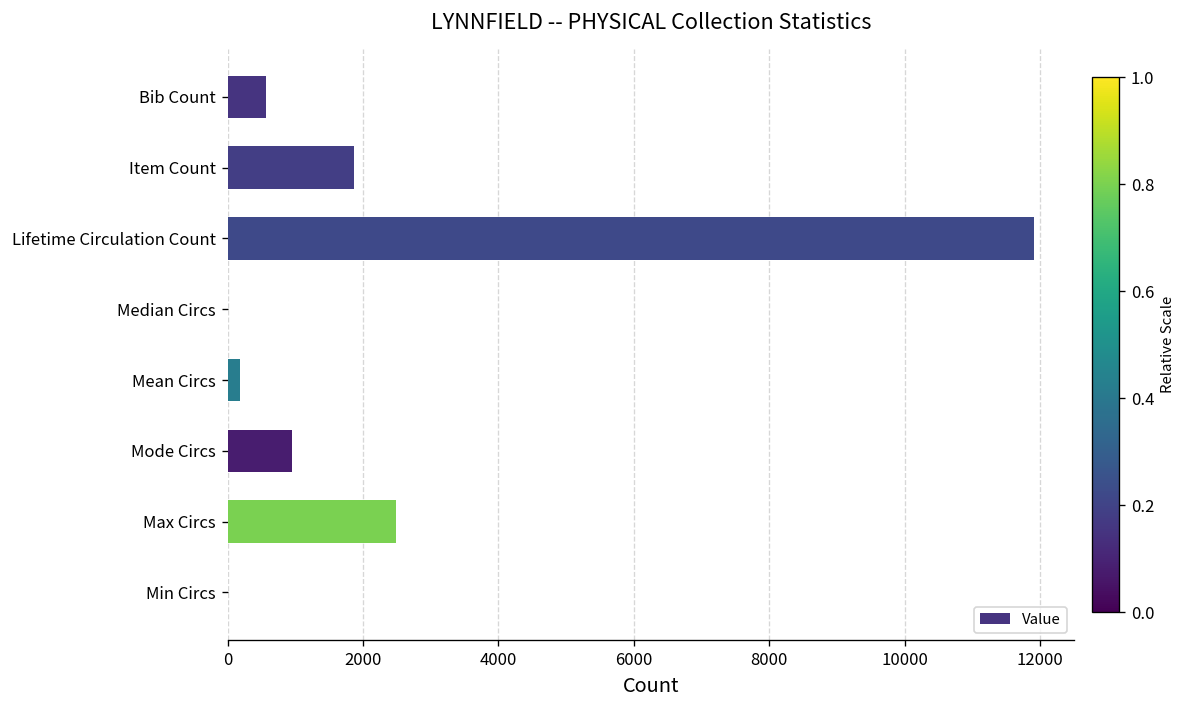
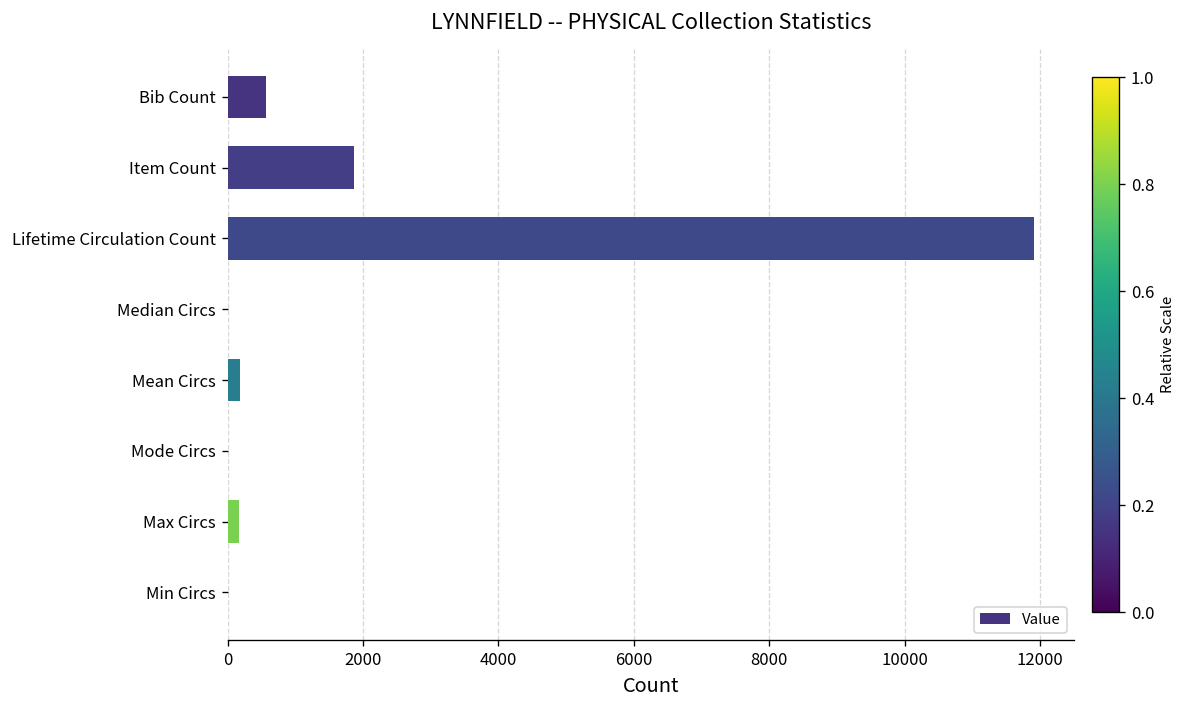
Mode Circs: 1000 -> 0
Max Circs: 2500 -> 200
